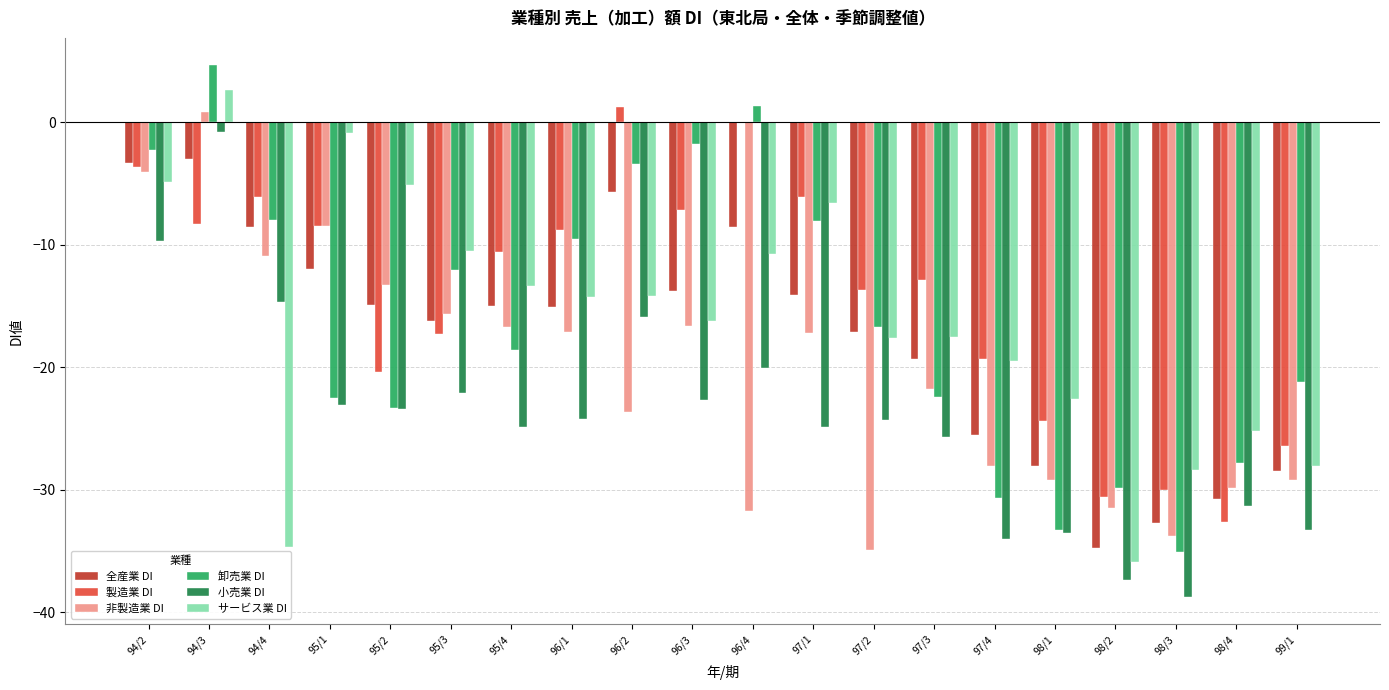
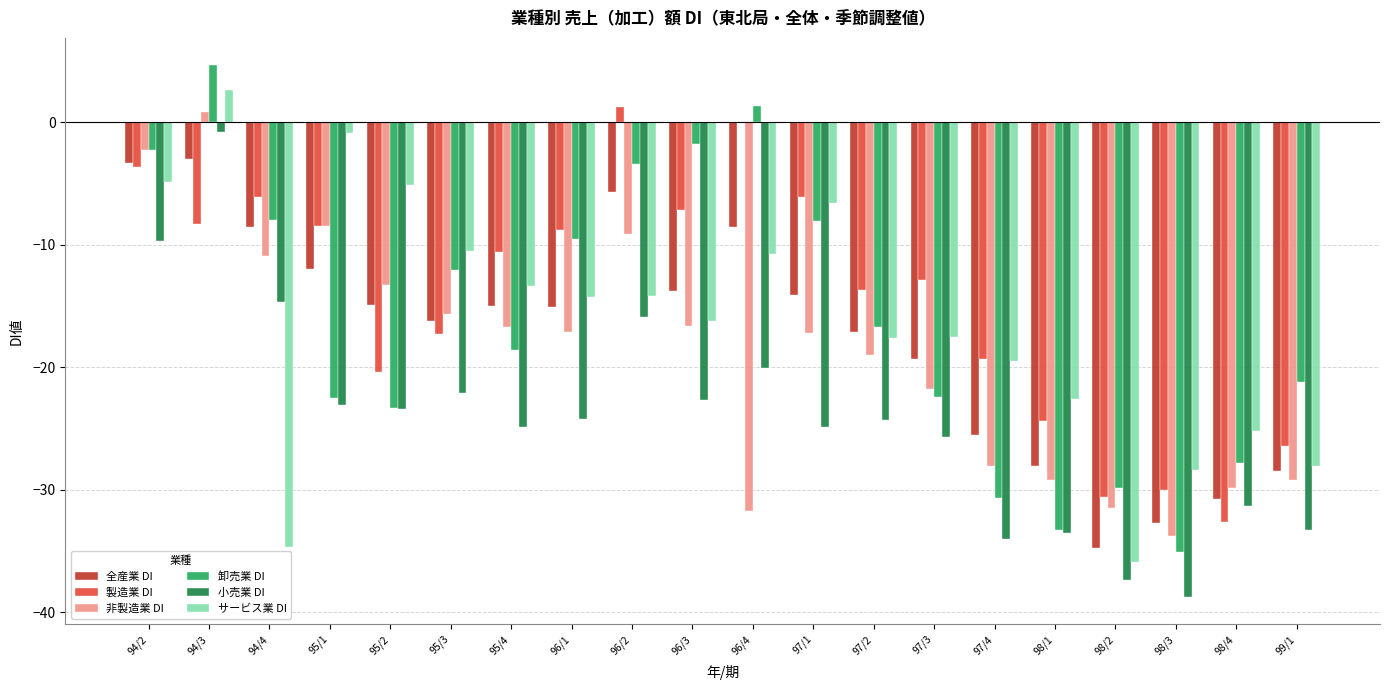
非製造業 DI, 94/2: -4.1 -> -2.3
非製造業 DI, 96/2: -23.7 -> -9.1
非製造業 DI, 97/2: -34.9 -> -19.0
